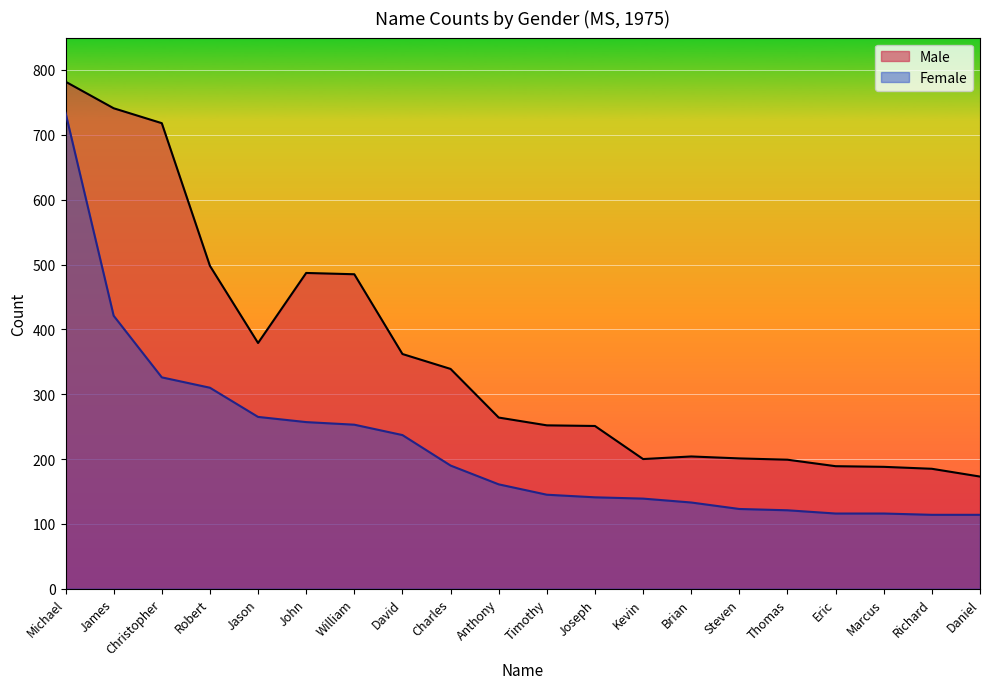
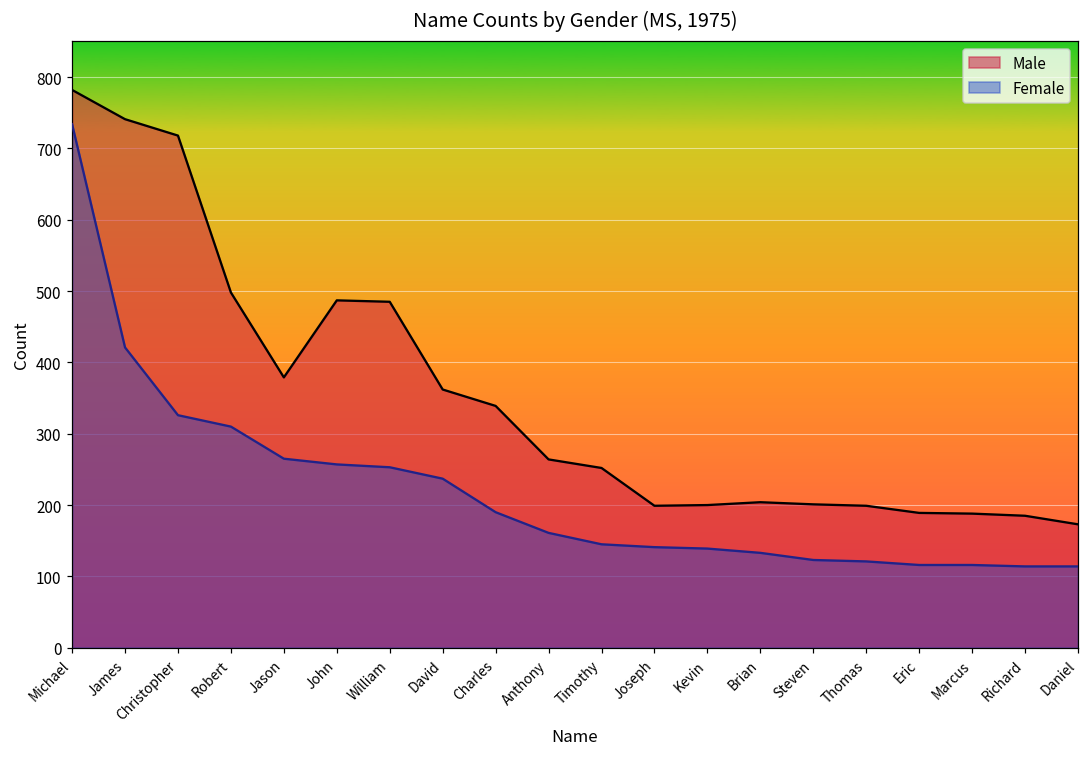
Male, Joseph: 250 -> 200
